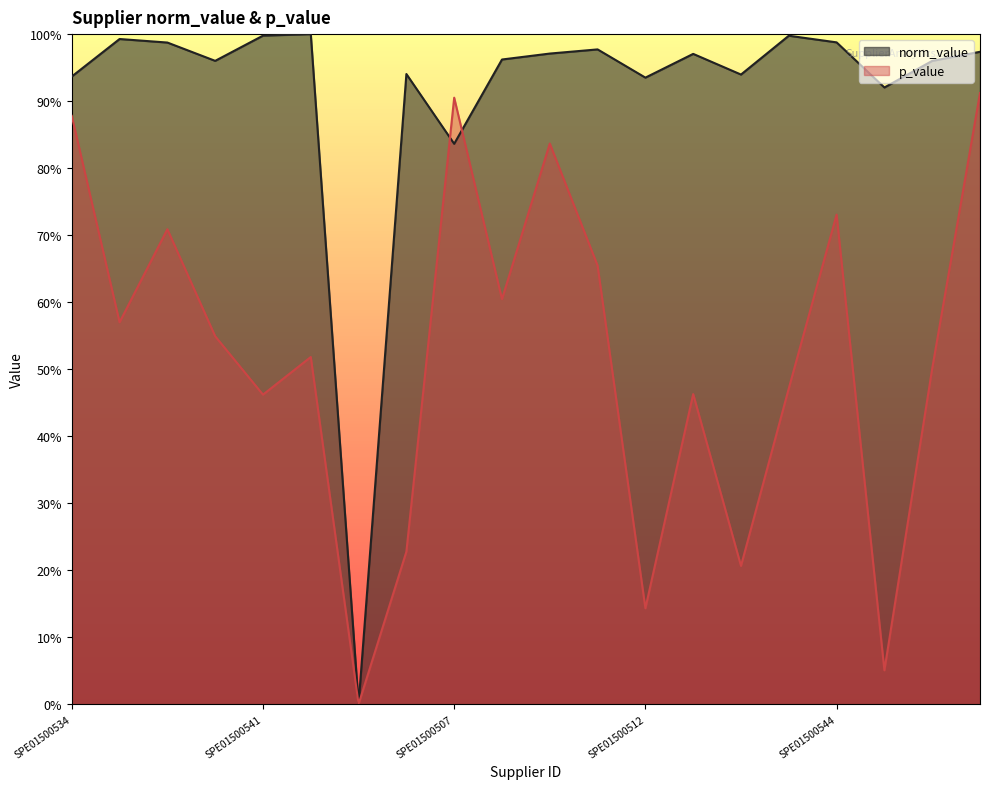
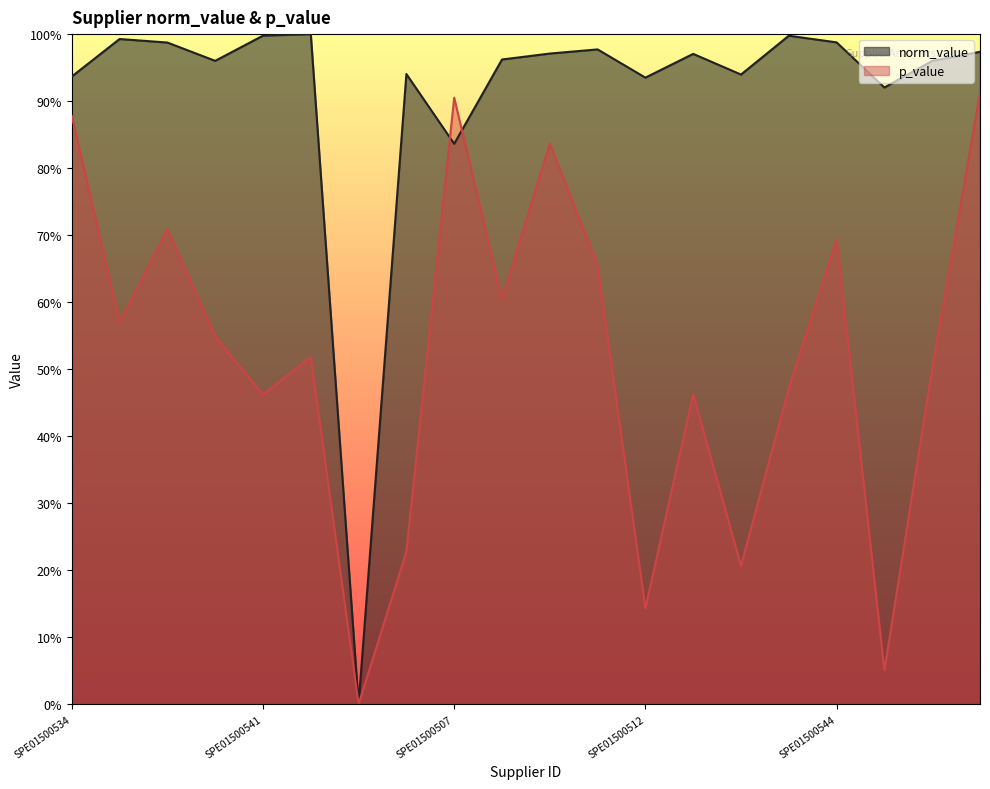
p_value, SPE01500544: 73% -> 69%
